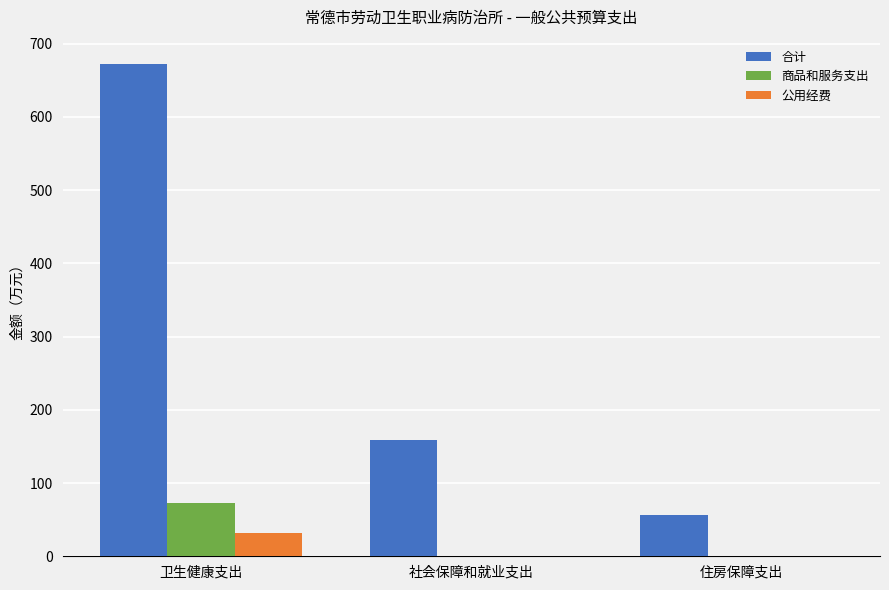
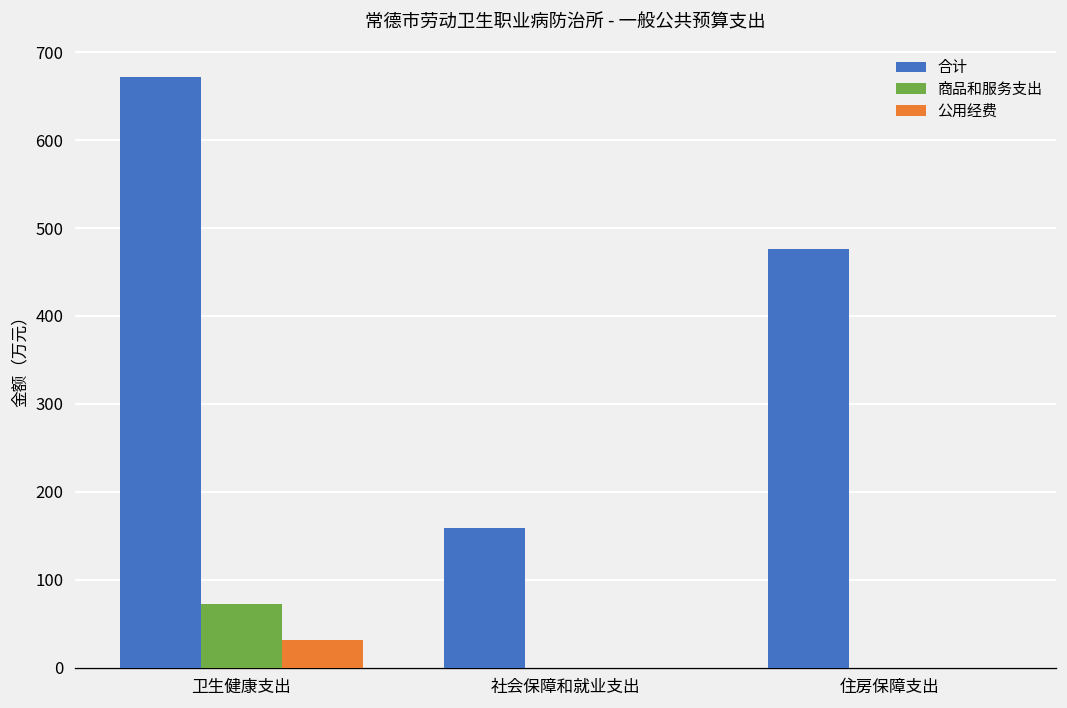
合计, 住房保障支出: 60 -> 480
